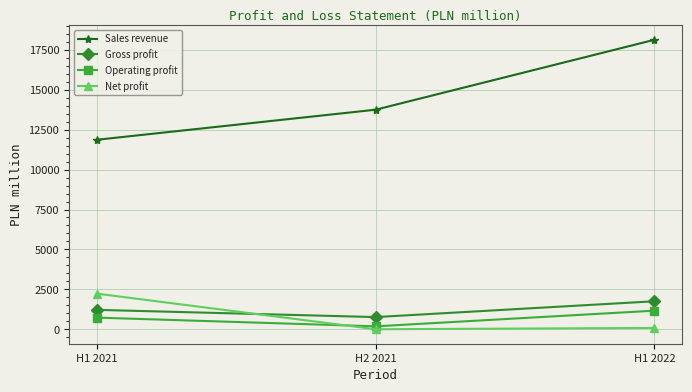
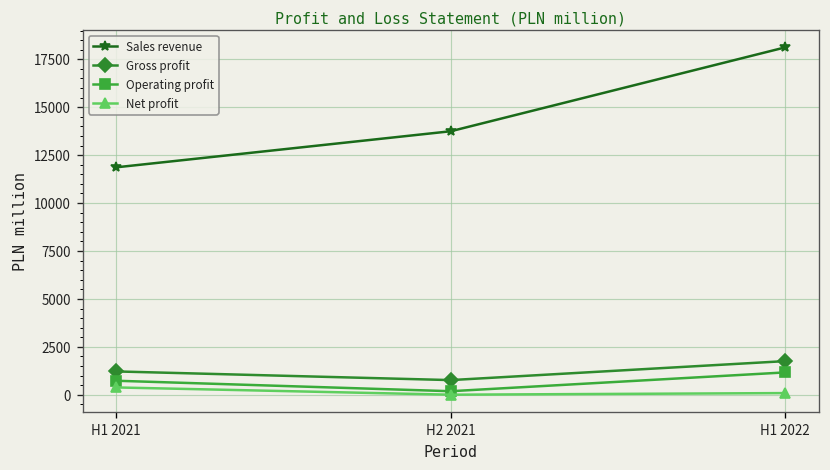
Net profit, H1 2021: 2200 -> 400
